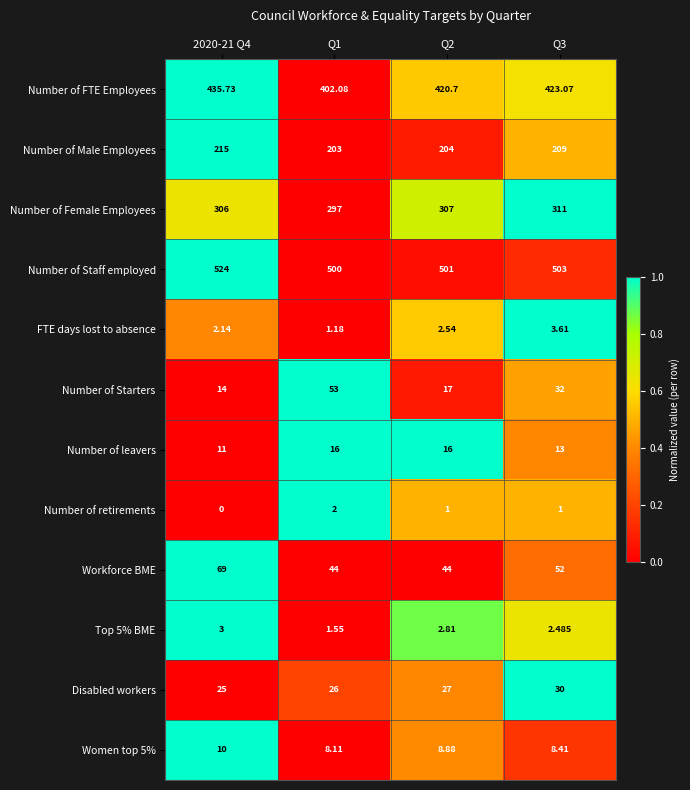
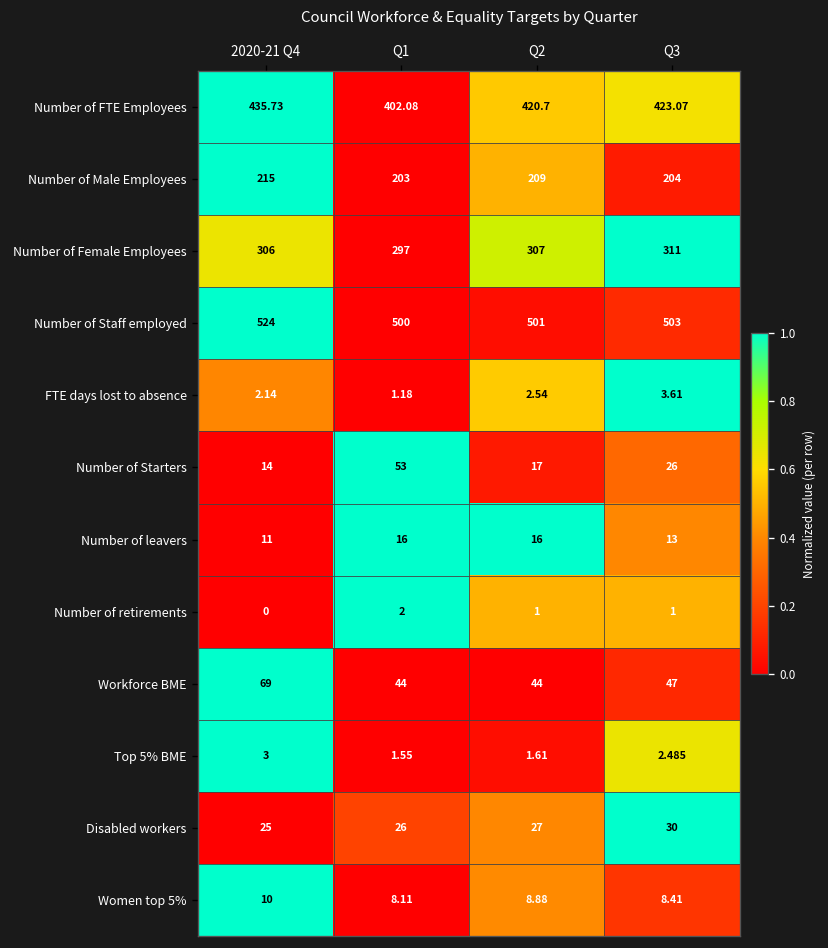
Number of Male Employees, Q2: 204 -> 209
Number of Male Employees, Q3: 209 -> 204
Number of Starters, Q3: 32 -> 26
Workforce BME, Q3: 52 -> 47
Top 5% BME, Q2: 2.81 -> 1.61
